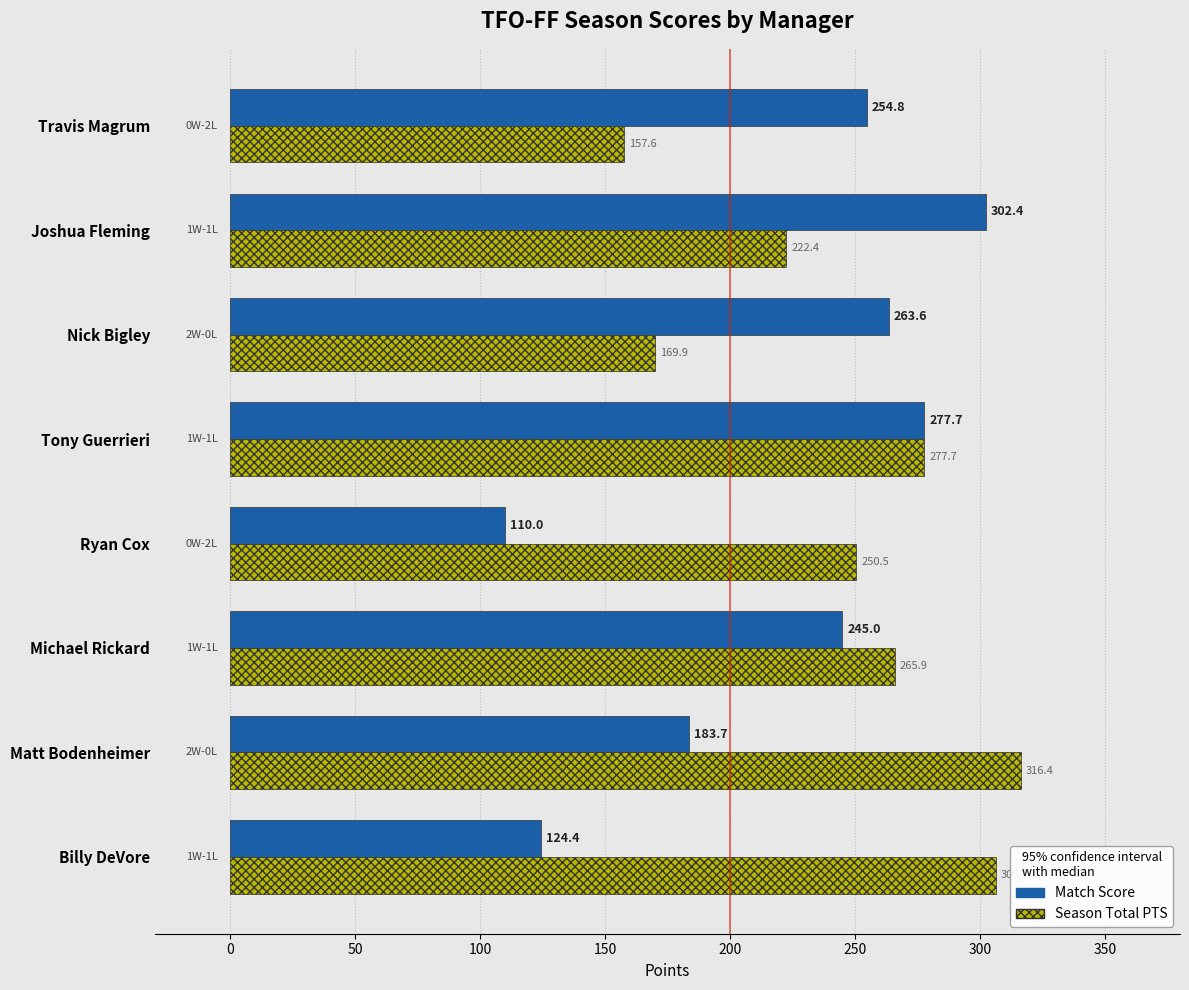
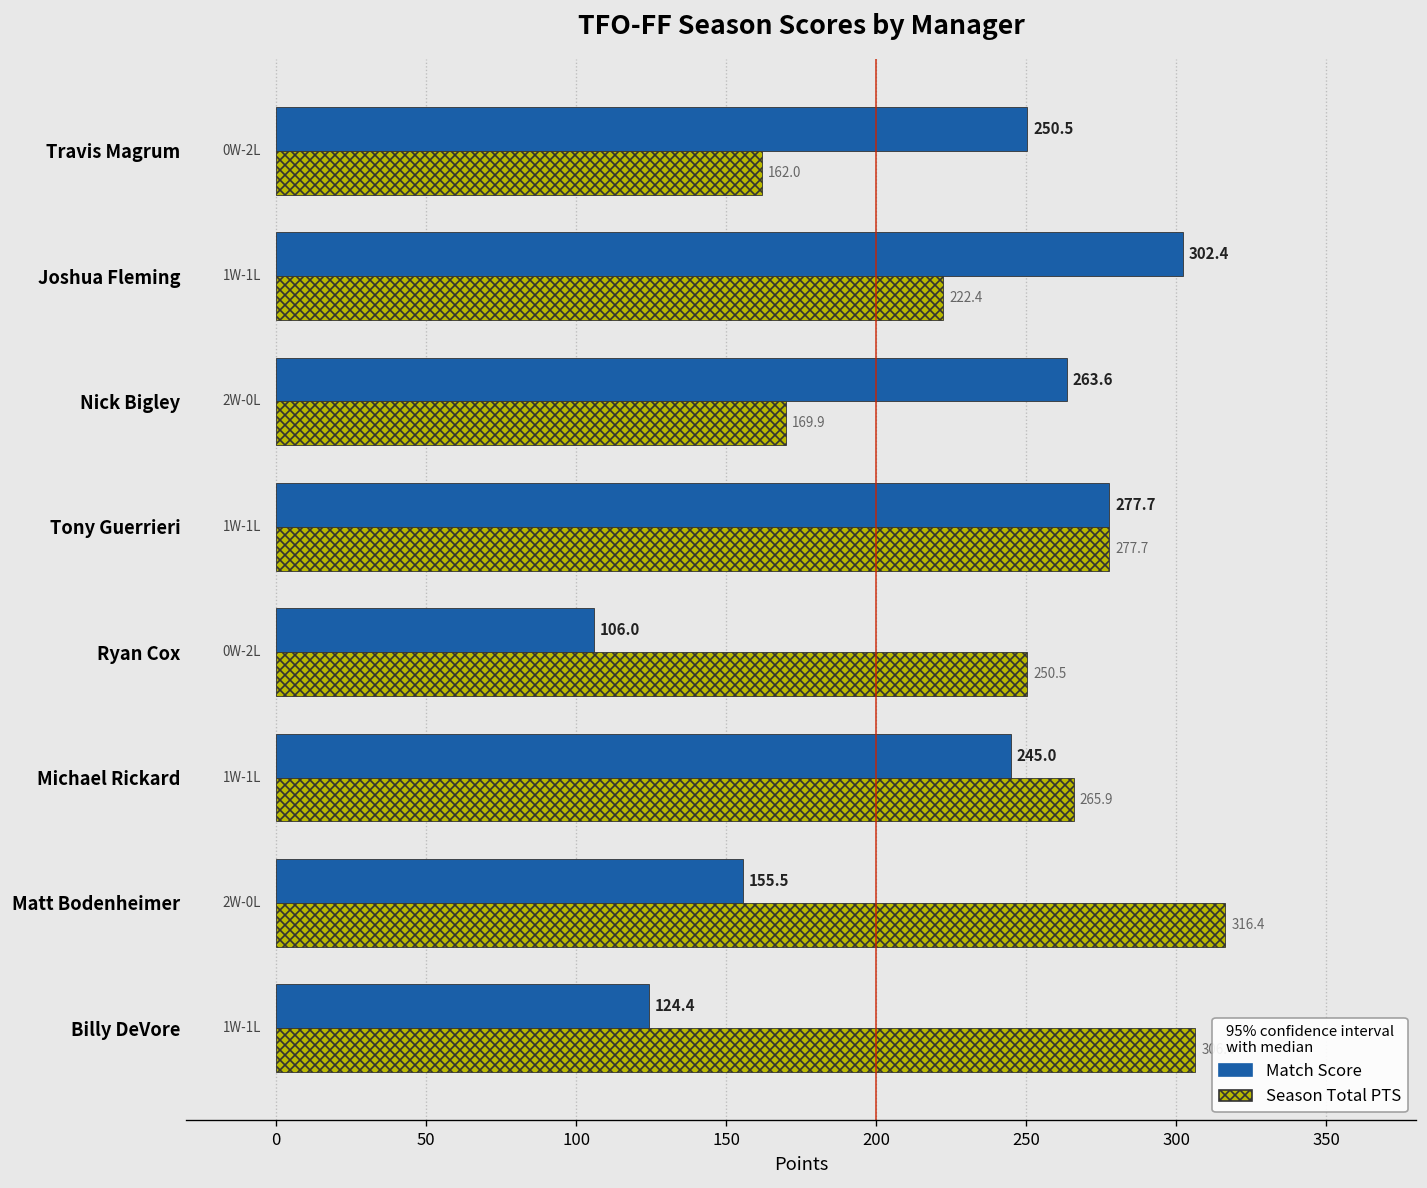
Match Score, Travis Magrum: 254.8 -> 250.5
Season Total PTS, Travis Magrum: 157.6 -> 162.0
Match Score, Ryan Cox: 110.0 -> 106.0
Match Score, Matt Bodenheimer: 183.7 -> 155.5
